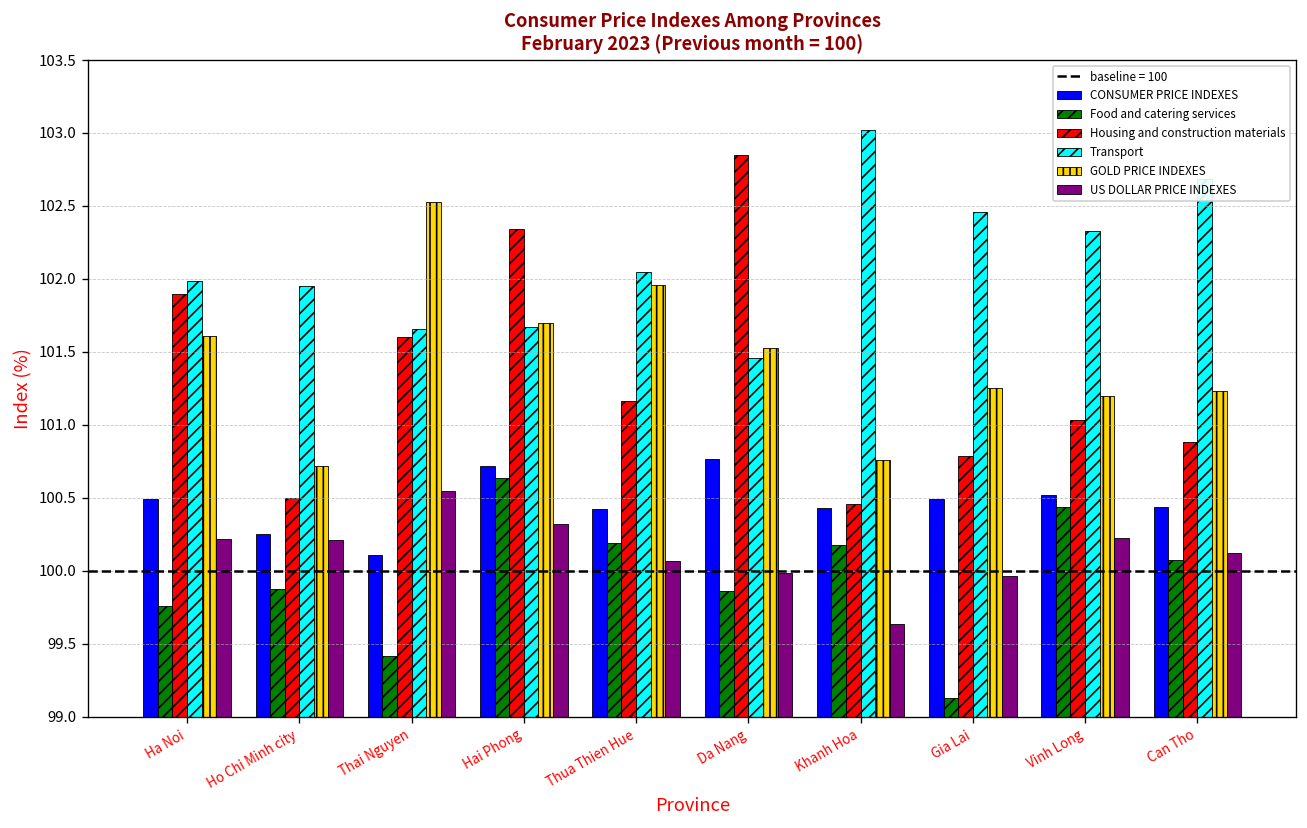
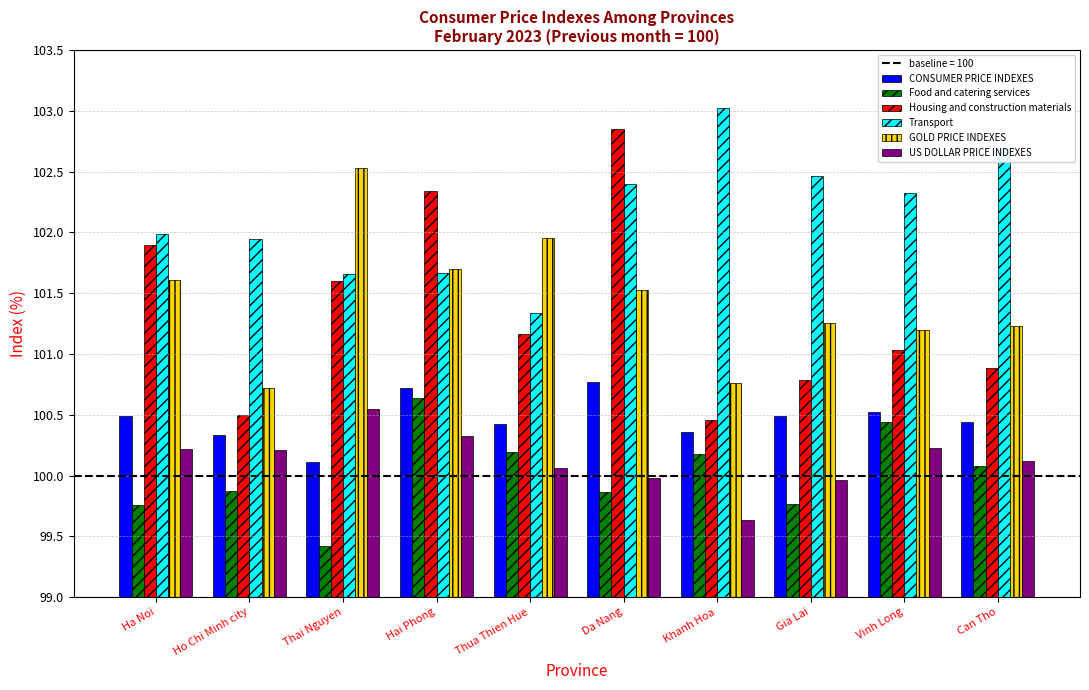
CONSUMER PRICE INDEXES, Ho Chi Minh city: 100.25 -> 100.33
Transport, Thua Thien Hue: 102.05 -> 101.34
Transport, Da Nang: 101.46 -> 102.40
CONSUMER PRICE INDEXES, Khanh Hoa: 100.43 -> 100.36
Food and catering services, Gia Lai: 99.13 -> 99.77
